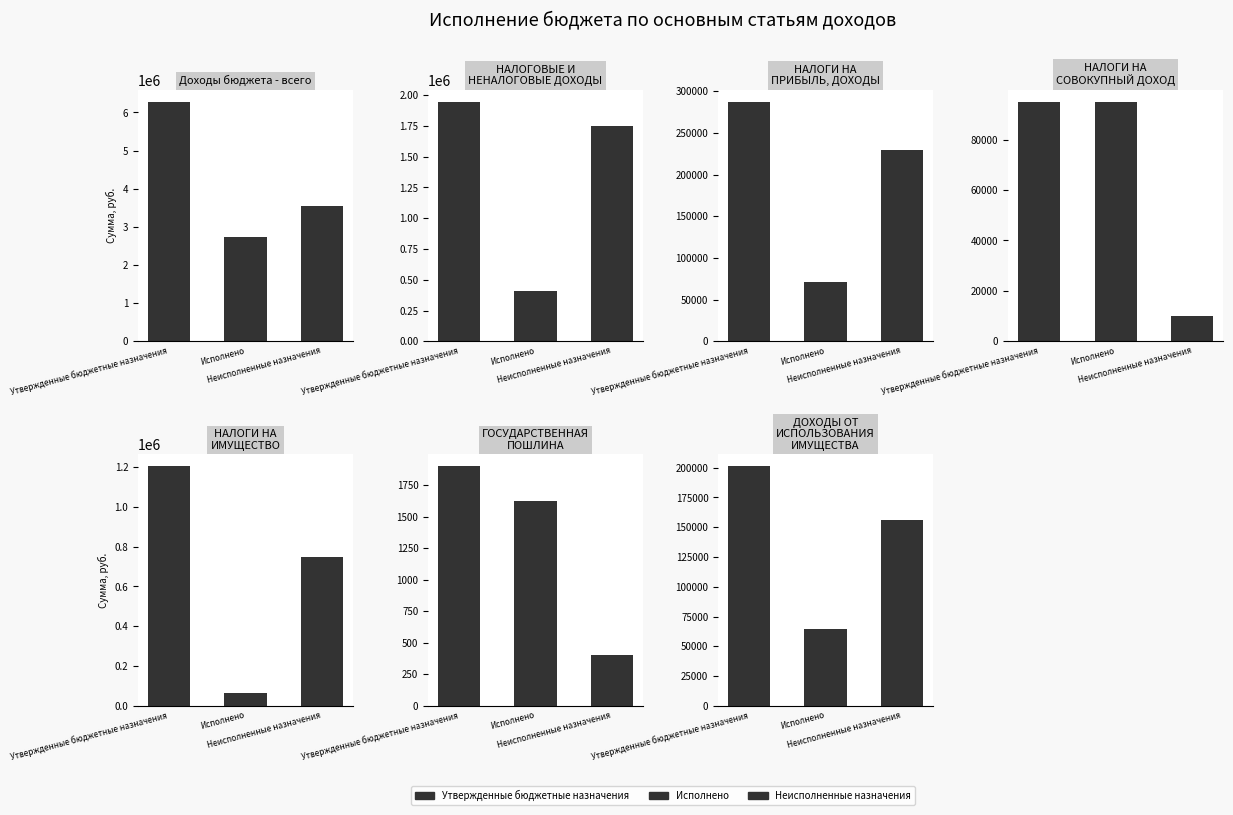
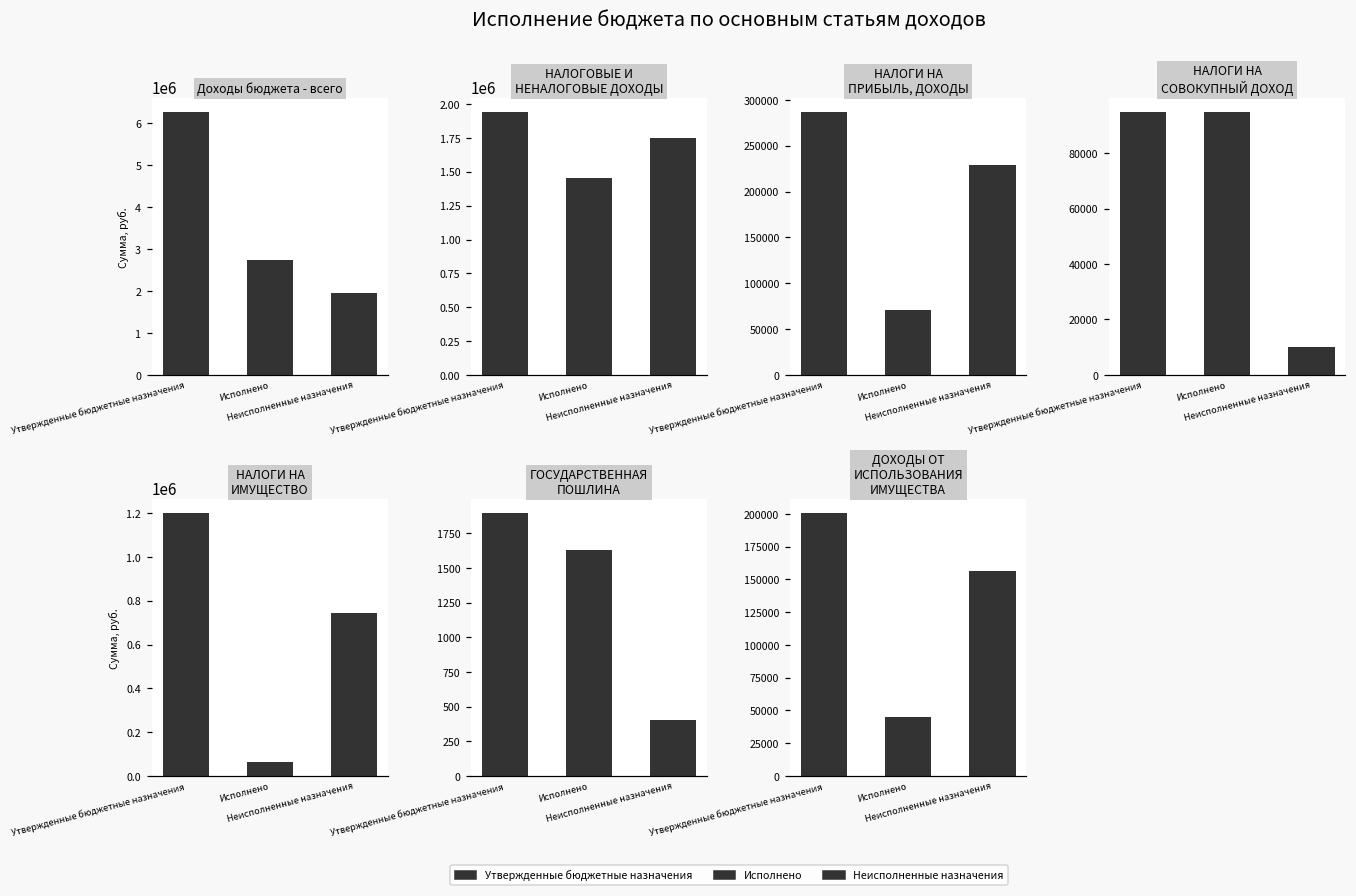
Доходы бюджета - всего, Неисполненные назначения: 3500000 -> 2000000
НАЛОГОВЫЕ И НЕНАЛОГОВЫЕ ДОХОДЫ, Исполнено: 410000 -> 1450000
ДОХОДЫ ОТ ИСПОЛЬЗОВАНИЯ ИМУЩЕСТВА, Исполнено: 64000 -> 45000
